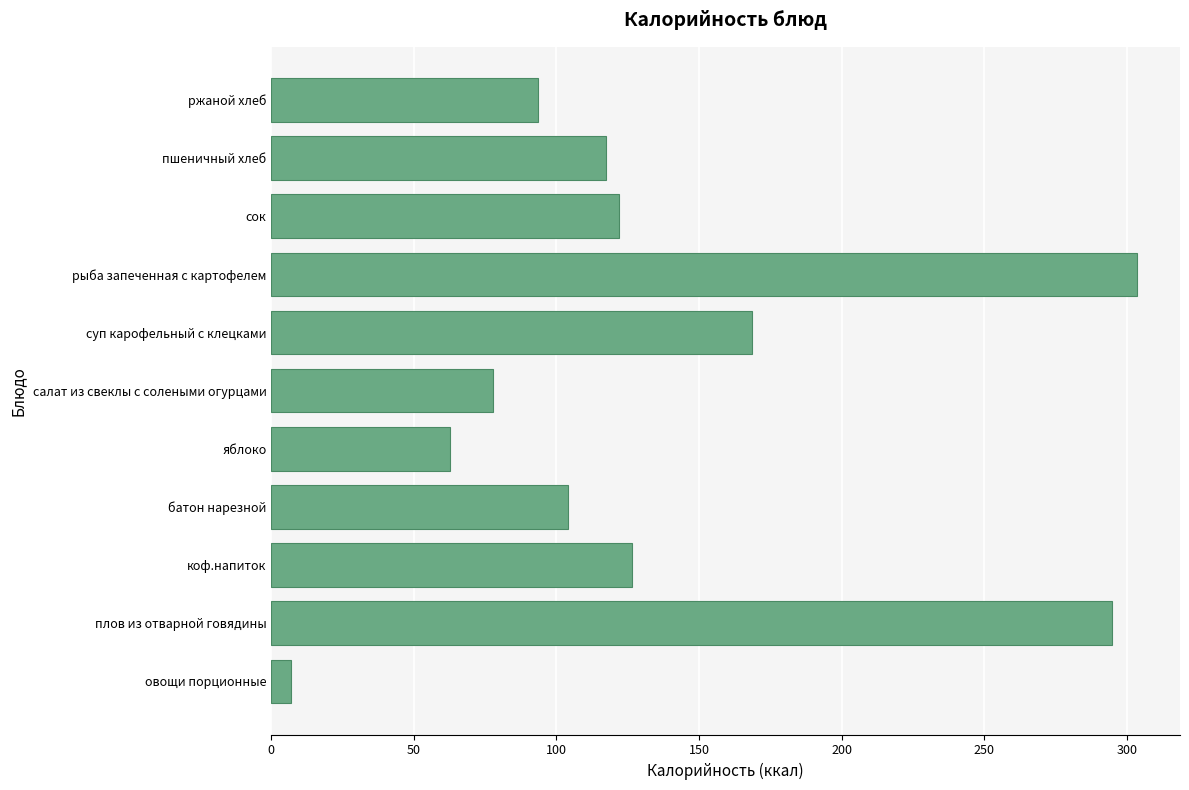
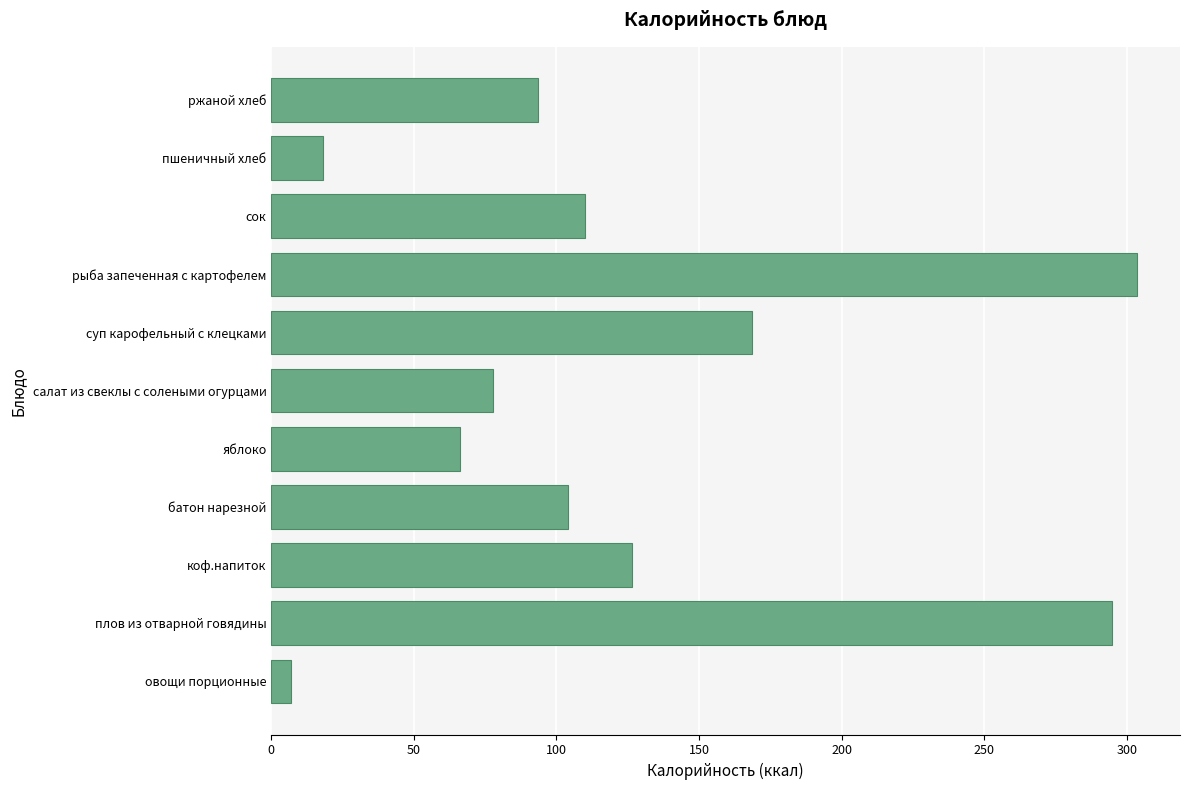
пшеничный хлеб: 118 -> 18
сок: 122 -> 110
яблоко: 63 -> 66
